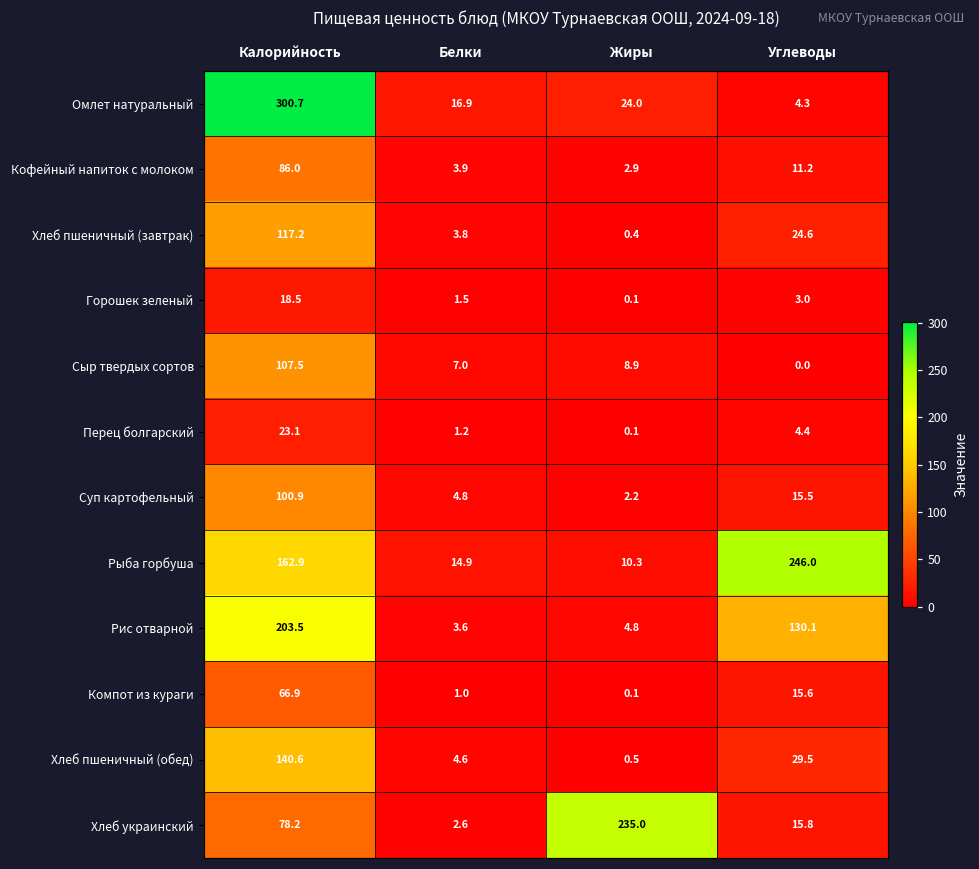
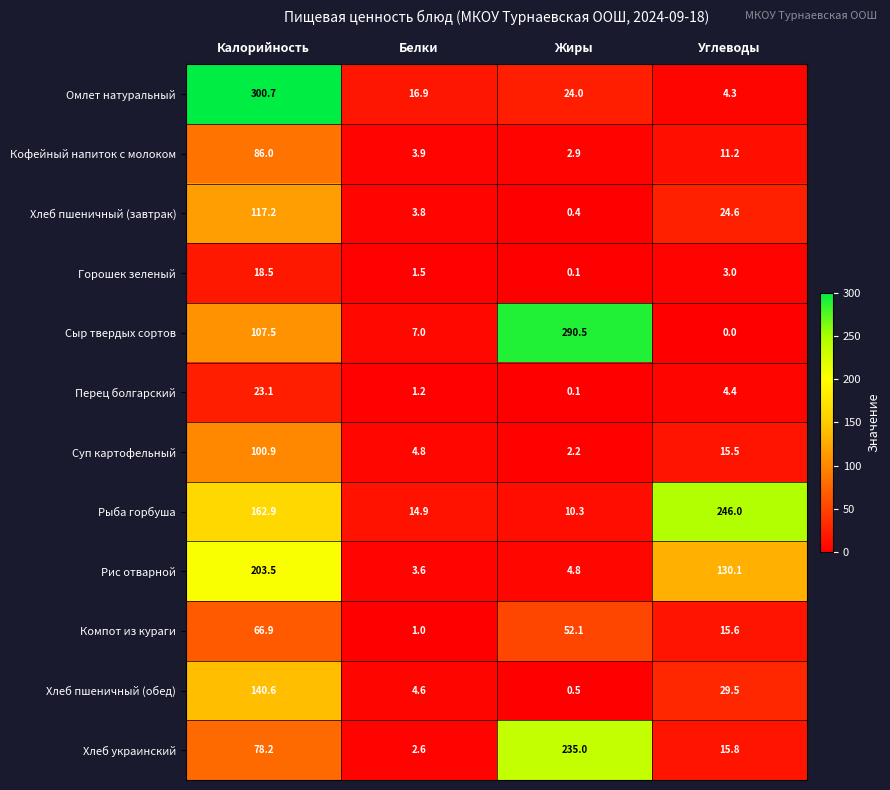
Сыр твердых сортов, Жиры: 8.9 -> 290.5
Компот из кураги, Жиры: 0.1 -> 52.1
